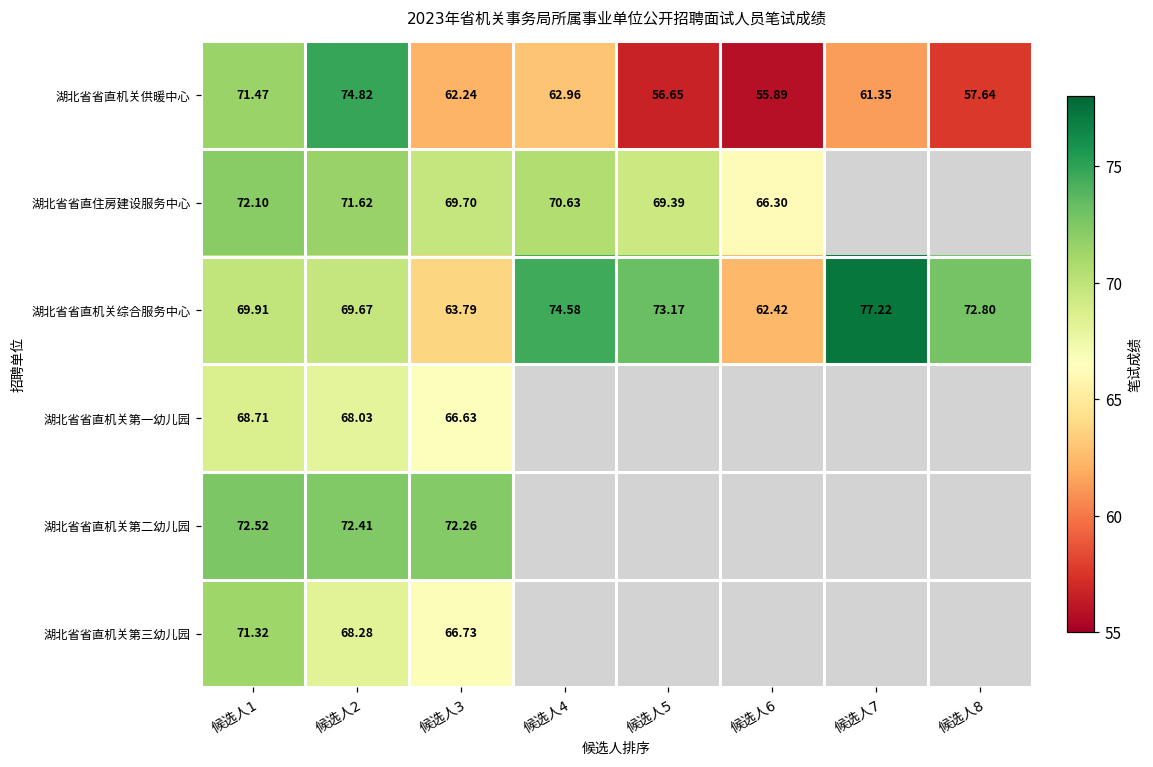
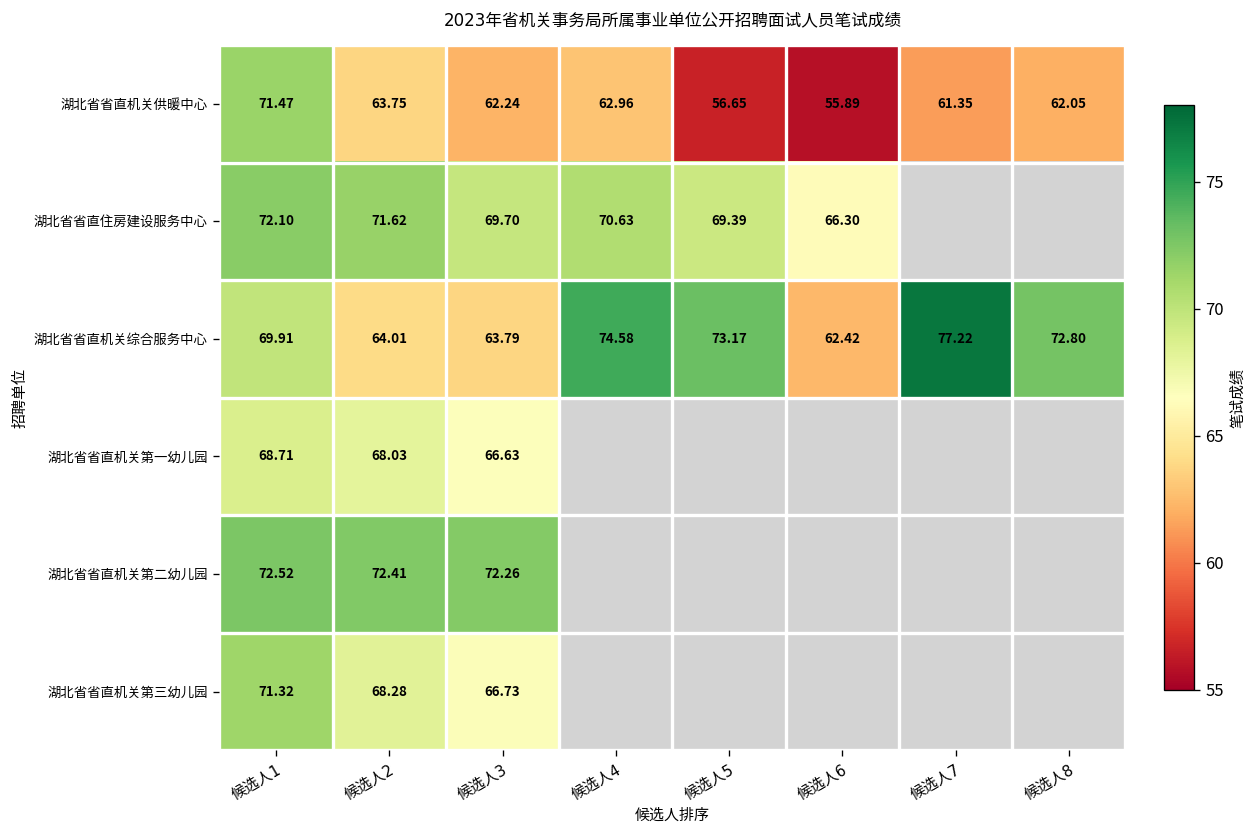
湖北省省直机关供暖中心, 候选人2: 74.82 -> 63.75
湖北省省直机关供暖中心, 候选人8: 57.64 -> 62.05
湖北省省直机关综合服务中心, 候选人2: 69.67 -> 64.01
